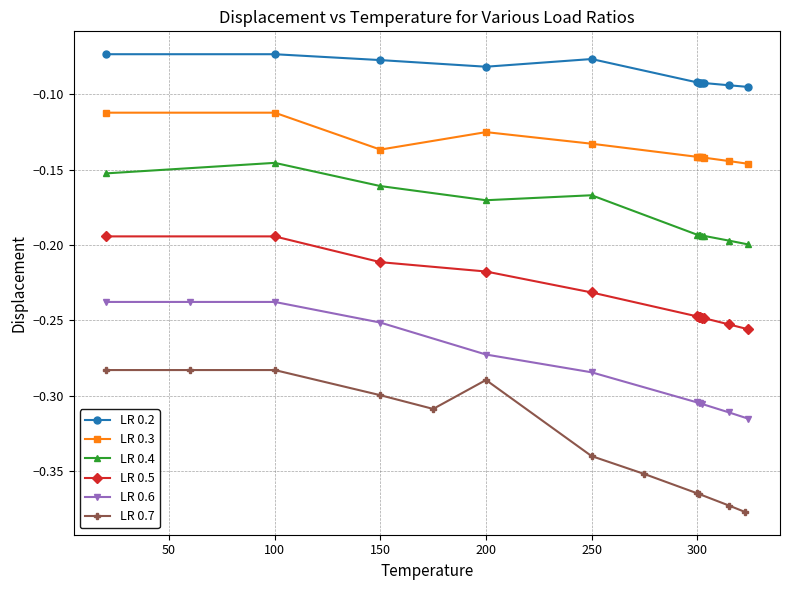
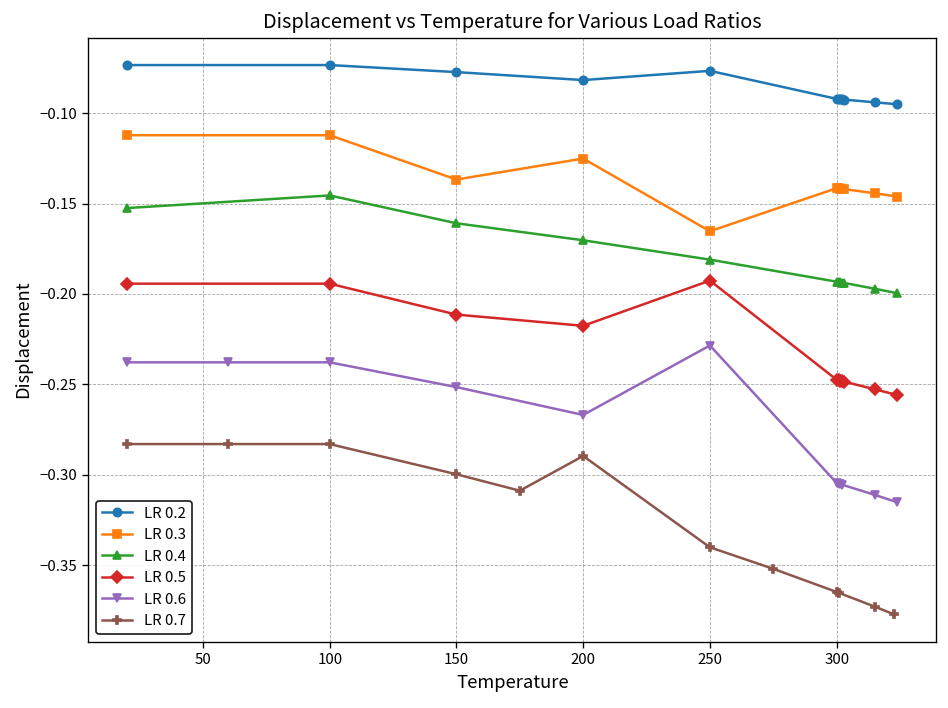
LR 0.6, 200: -0.273 -> -0.267
LR 0.3, 250: -0.133 -> -0.165
LR 0.4, 250: -0.167 -> -0.181
LR 0.5, 250: -0.232 -> -0.193
LR 0.6, 250: -0.285 -> -0.229
